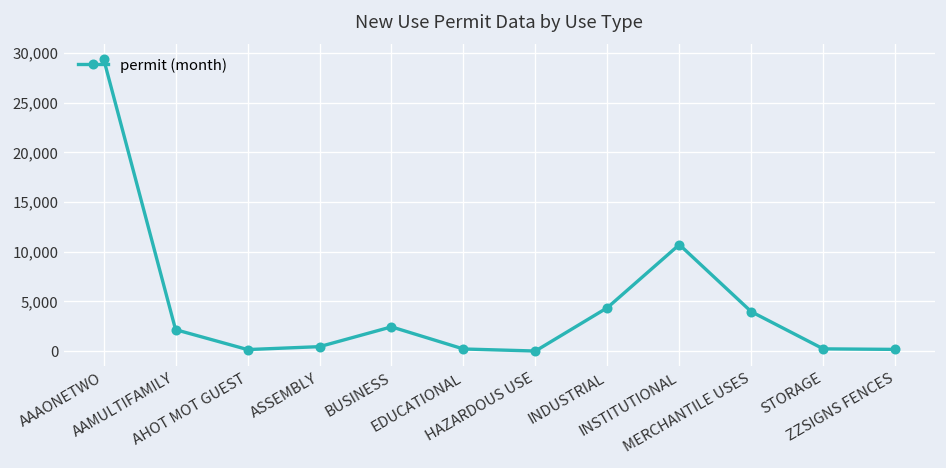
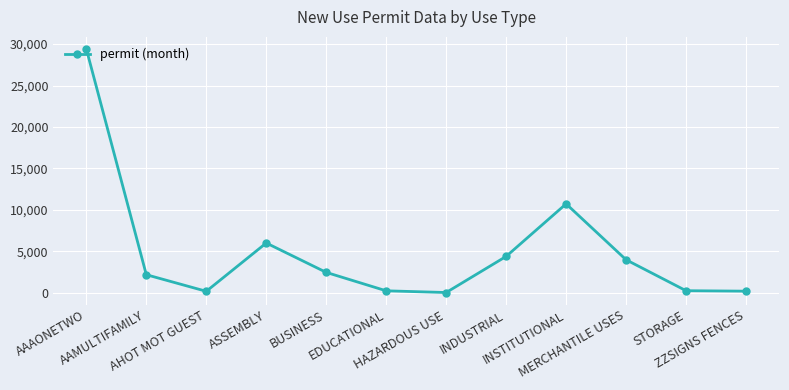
ASSEMBLY: 0 -> 6,000
